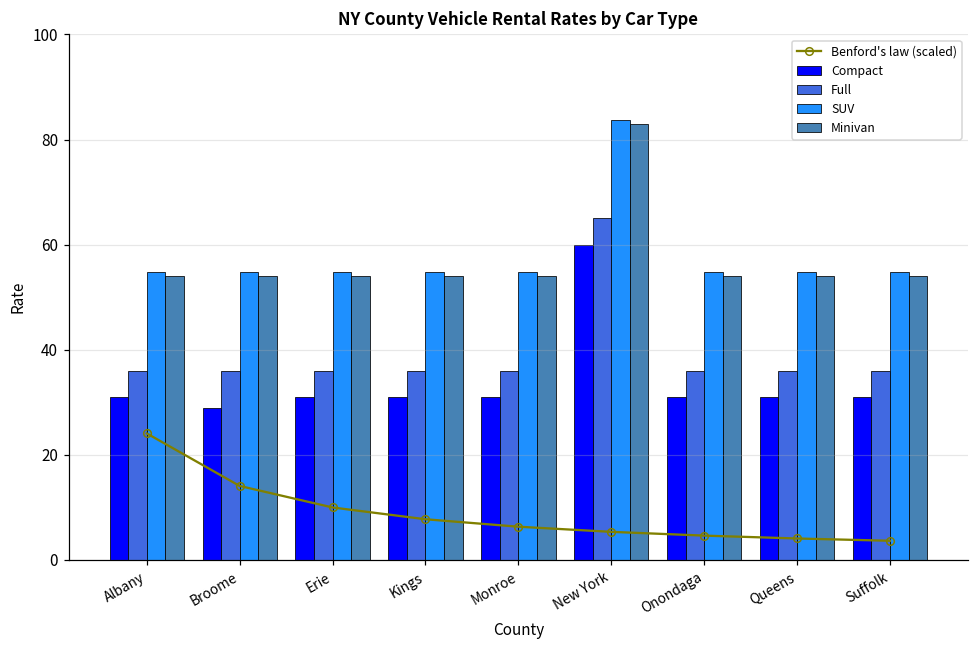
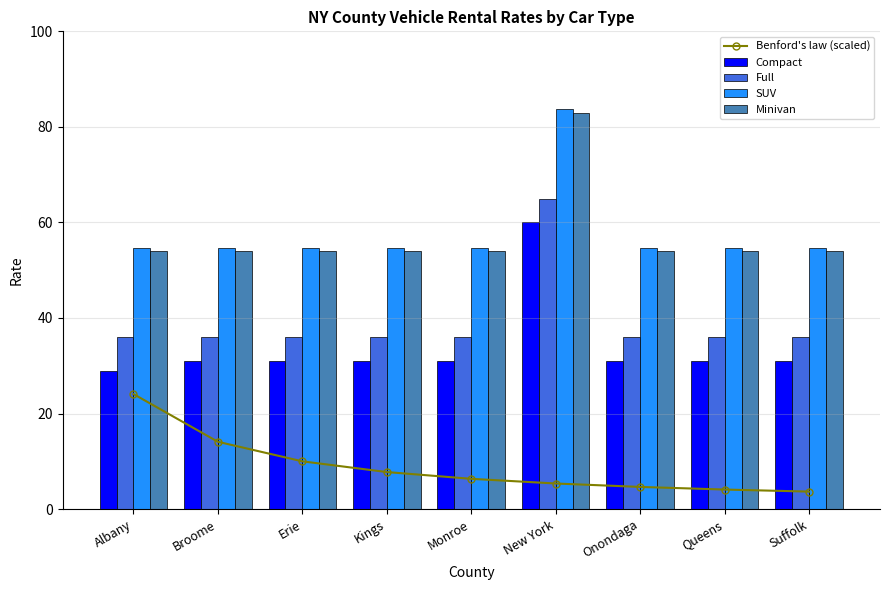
Compact, Albany: 31 -> 29
Compact, Broome: 29 -> 31
